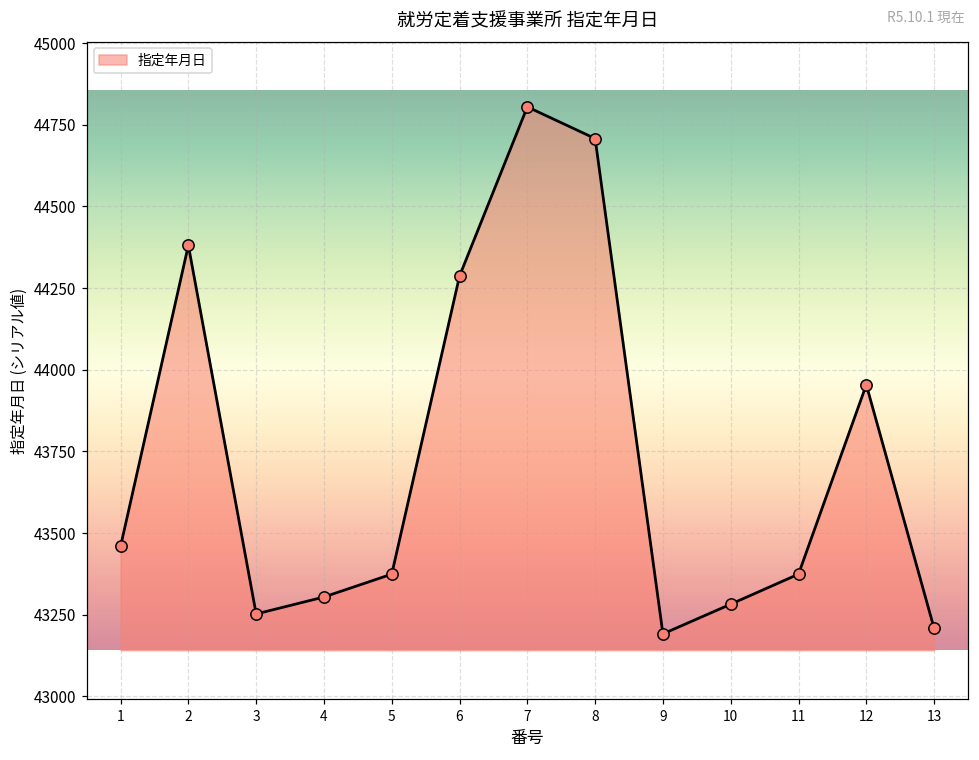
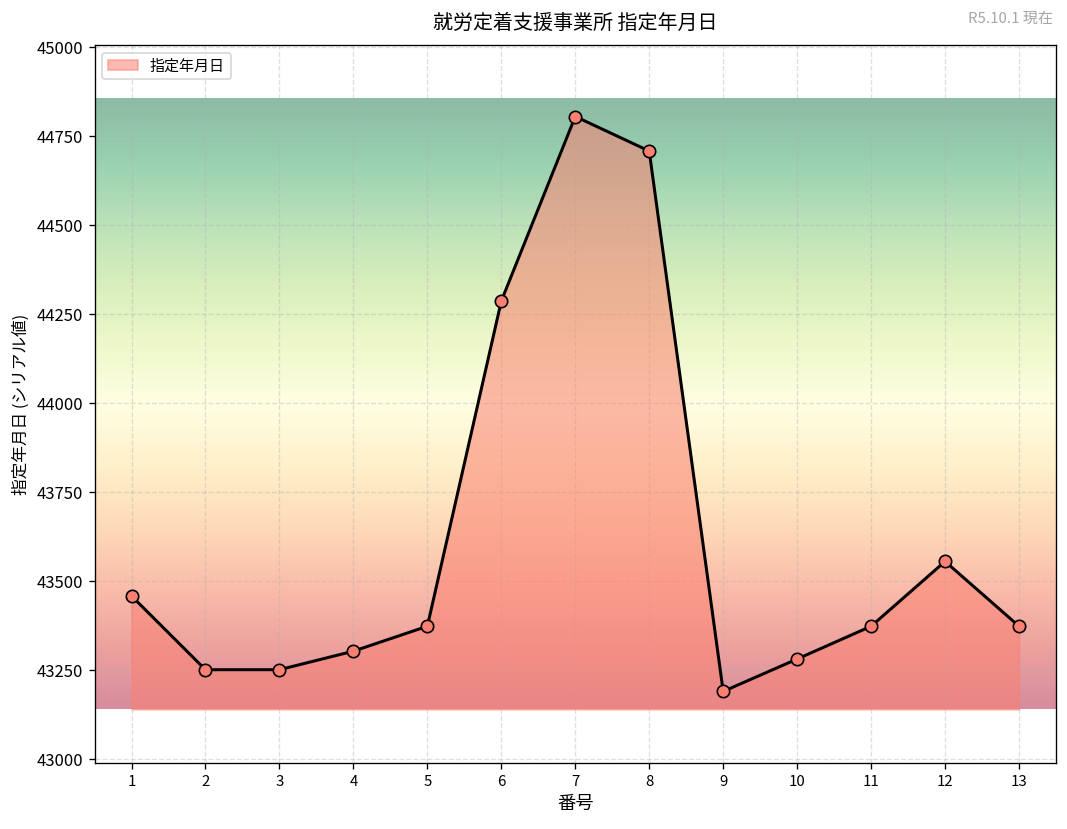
2: 44380 -> 43250
12: 43950 -> 43560
13: 43210 -> 43370
